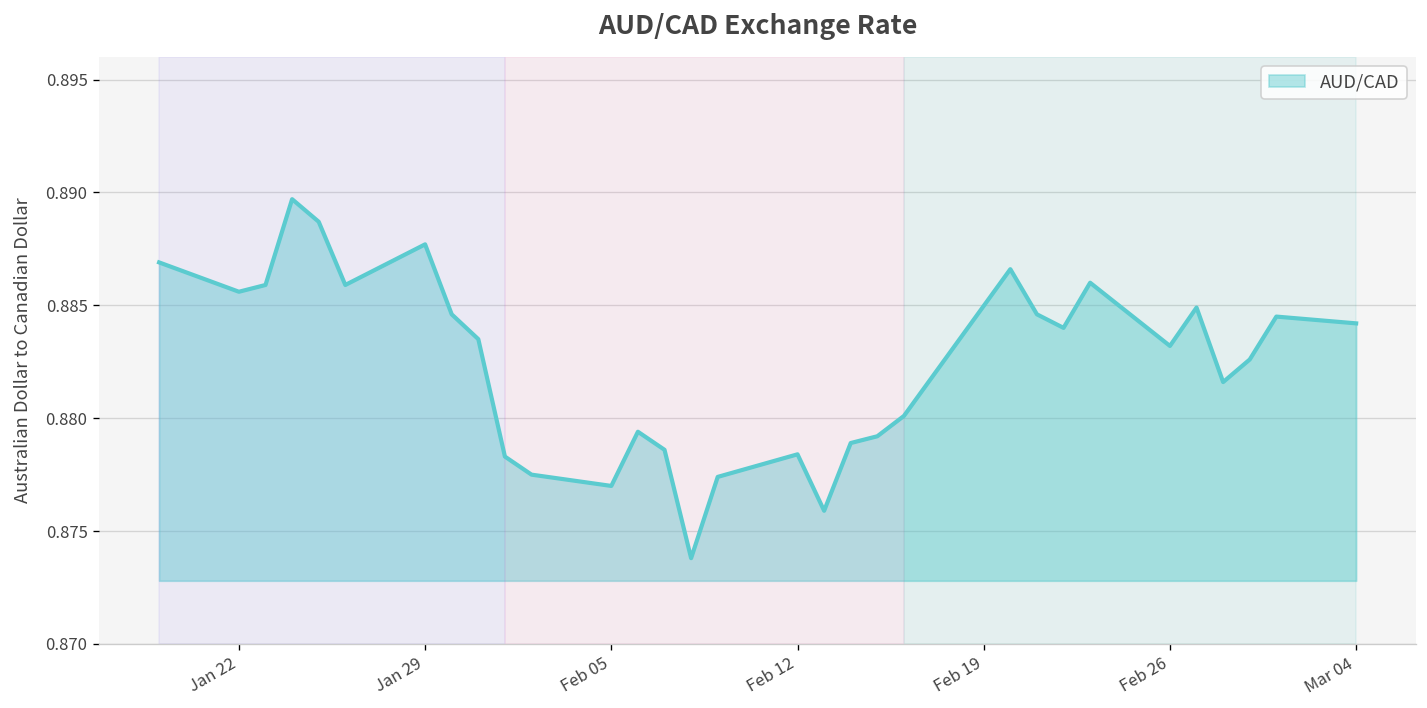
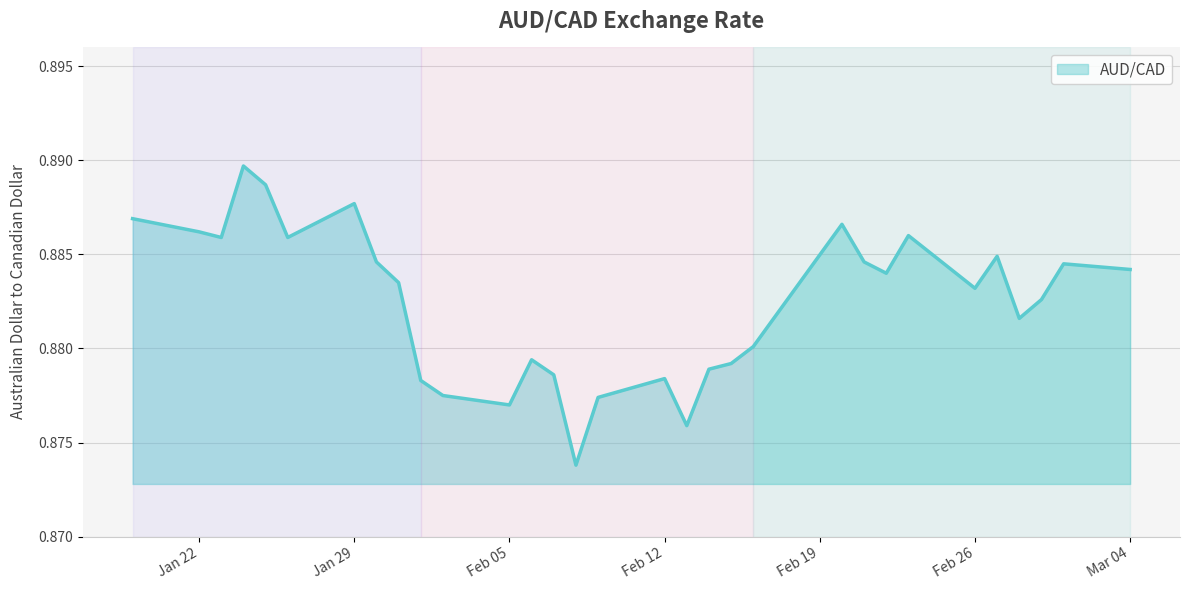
Jan 22: 0.8856 -> 0.8862
